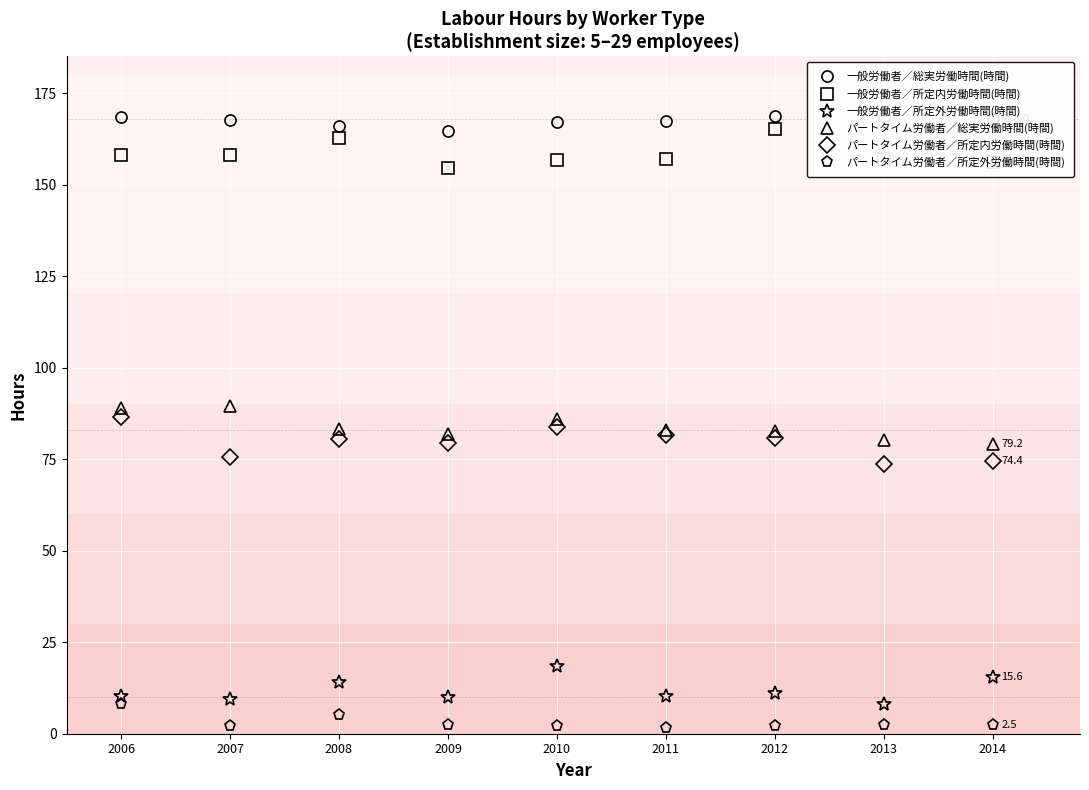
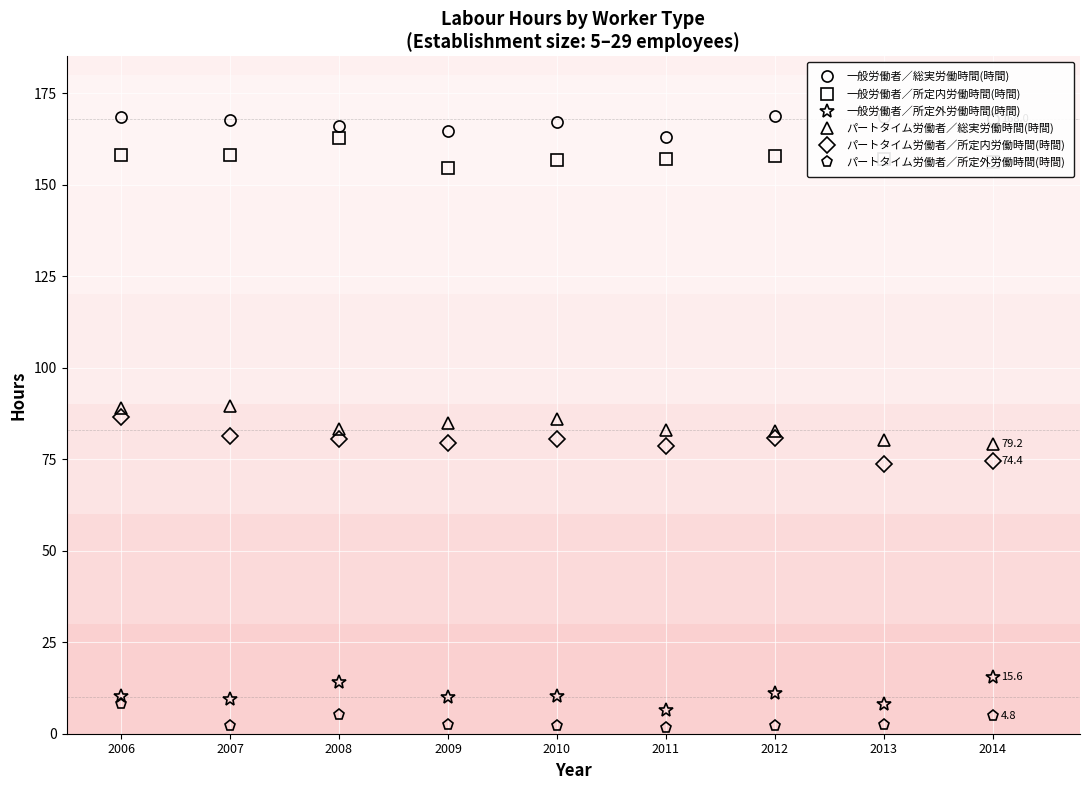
パートタイム労働者／所定内労働時間(時間), 2007: 76 -> 81
パートタイム労働者／総実労働時間(時間), 2009: 82 -> 85
一般労働者／所定外労働時間(時間), 2010: 19 -> 10
パートタイム労働者／所定内労働時間(時間), 2010: 84 -> 80
一般労働者／総実労働時間(時間), 2011: 167 -> 163
一般労働者／所定外労働時間(時間), 2011: 10 -> 7
パートタイム労働者／所定内労働時間(時間), 2011: 82 -> 79
一般労働者／所定内労働時間(時間), 2012: 165 -> 158
パートタイム労働者／所定外労働時間(時間), 2014: 2.5 -> 4.8
